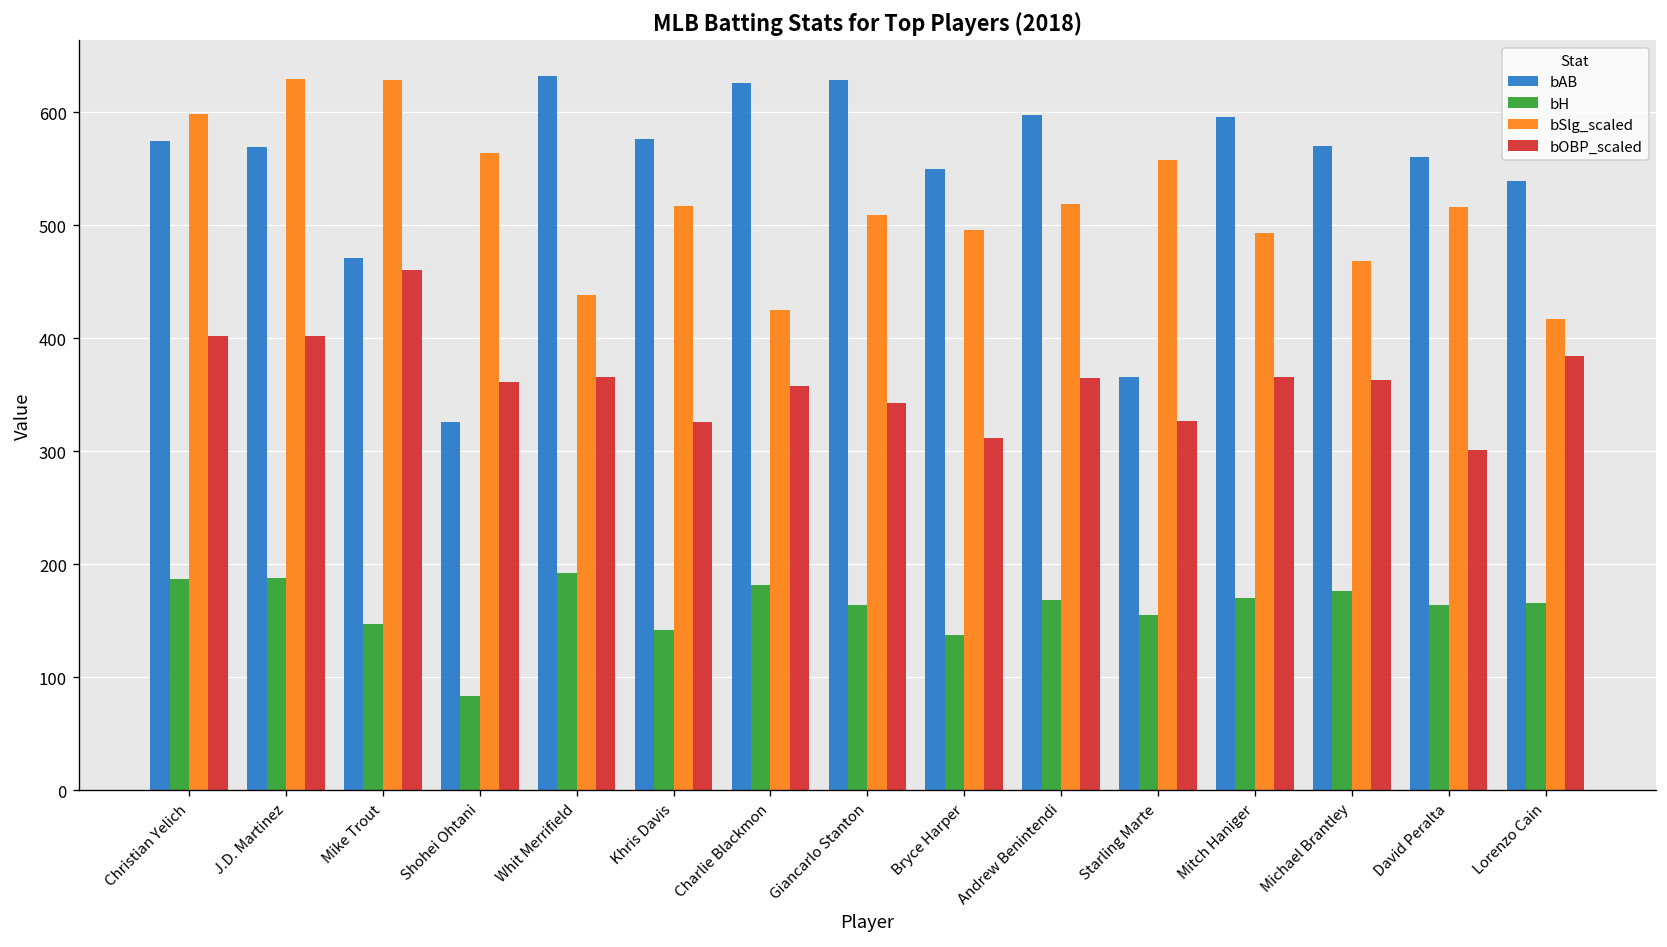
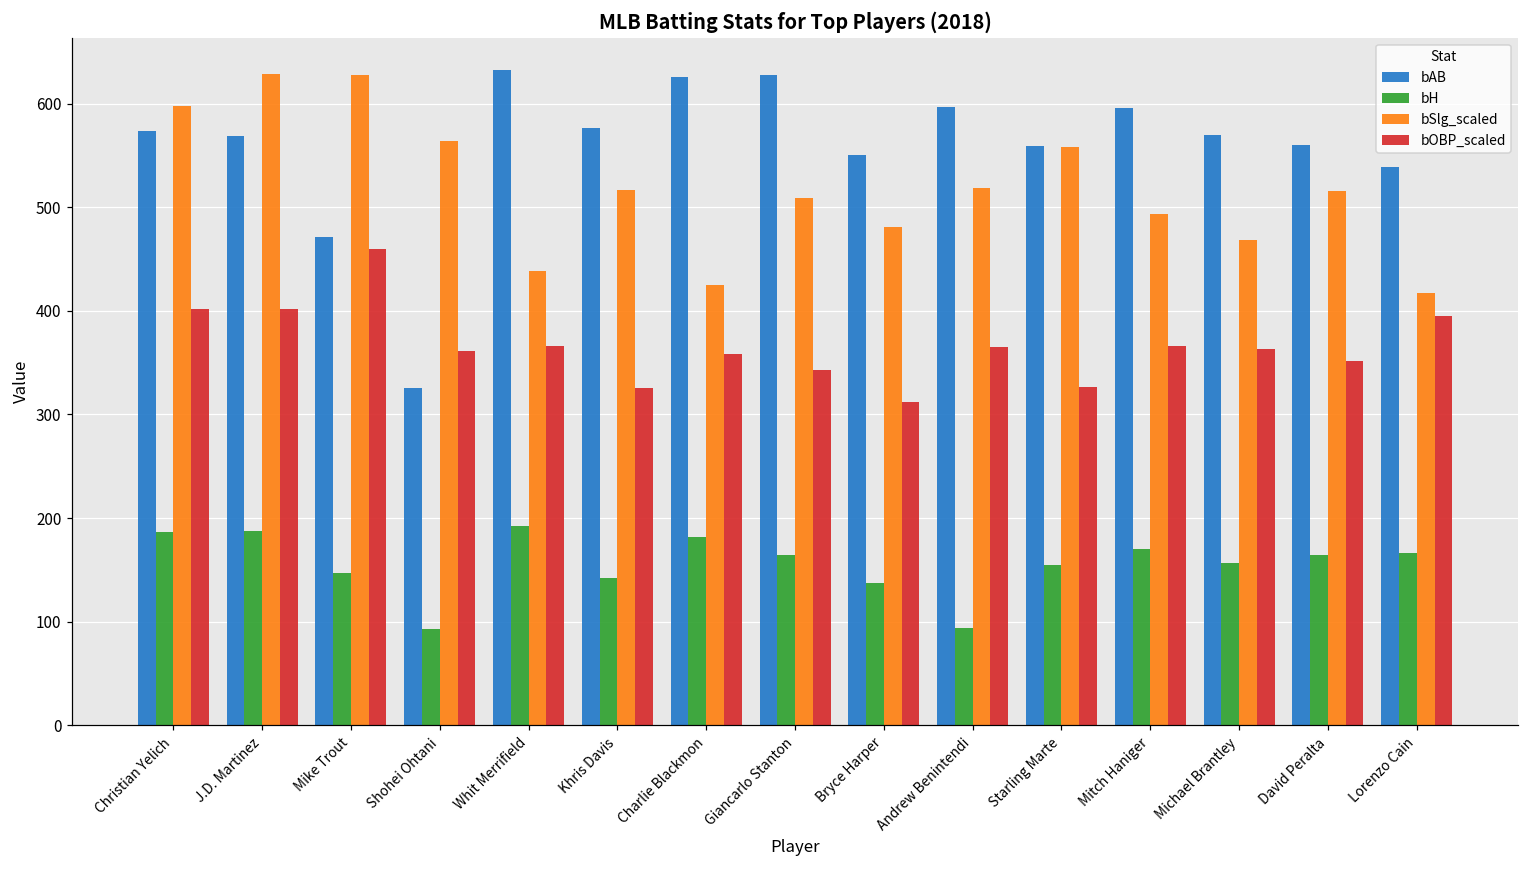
bH, Shohei Ohtani: 80 -> 90
bSlg_scaled, Bryce Harper: 500 -> 480
bH, Andrew Benintendi: 170 -> 90
bAB, Starling Marte: 370 -> 560
bH, Michael Brantley: 180 -> 160
bOBP_scaled, David Peralta: 300 -> 350
bOBP_scaled, Lorenzo Cain: 380 -> 400
